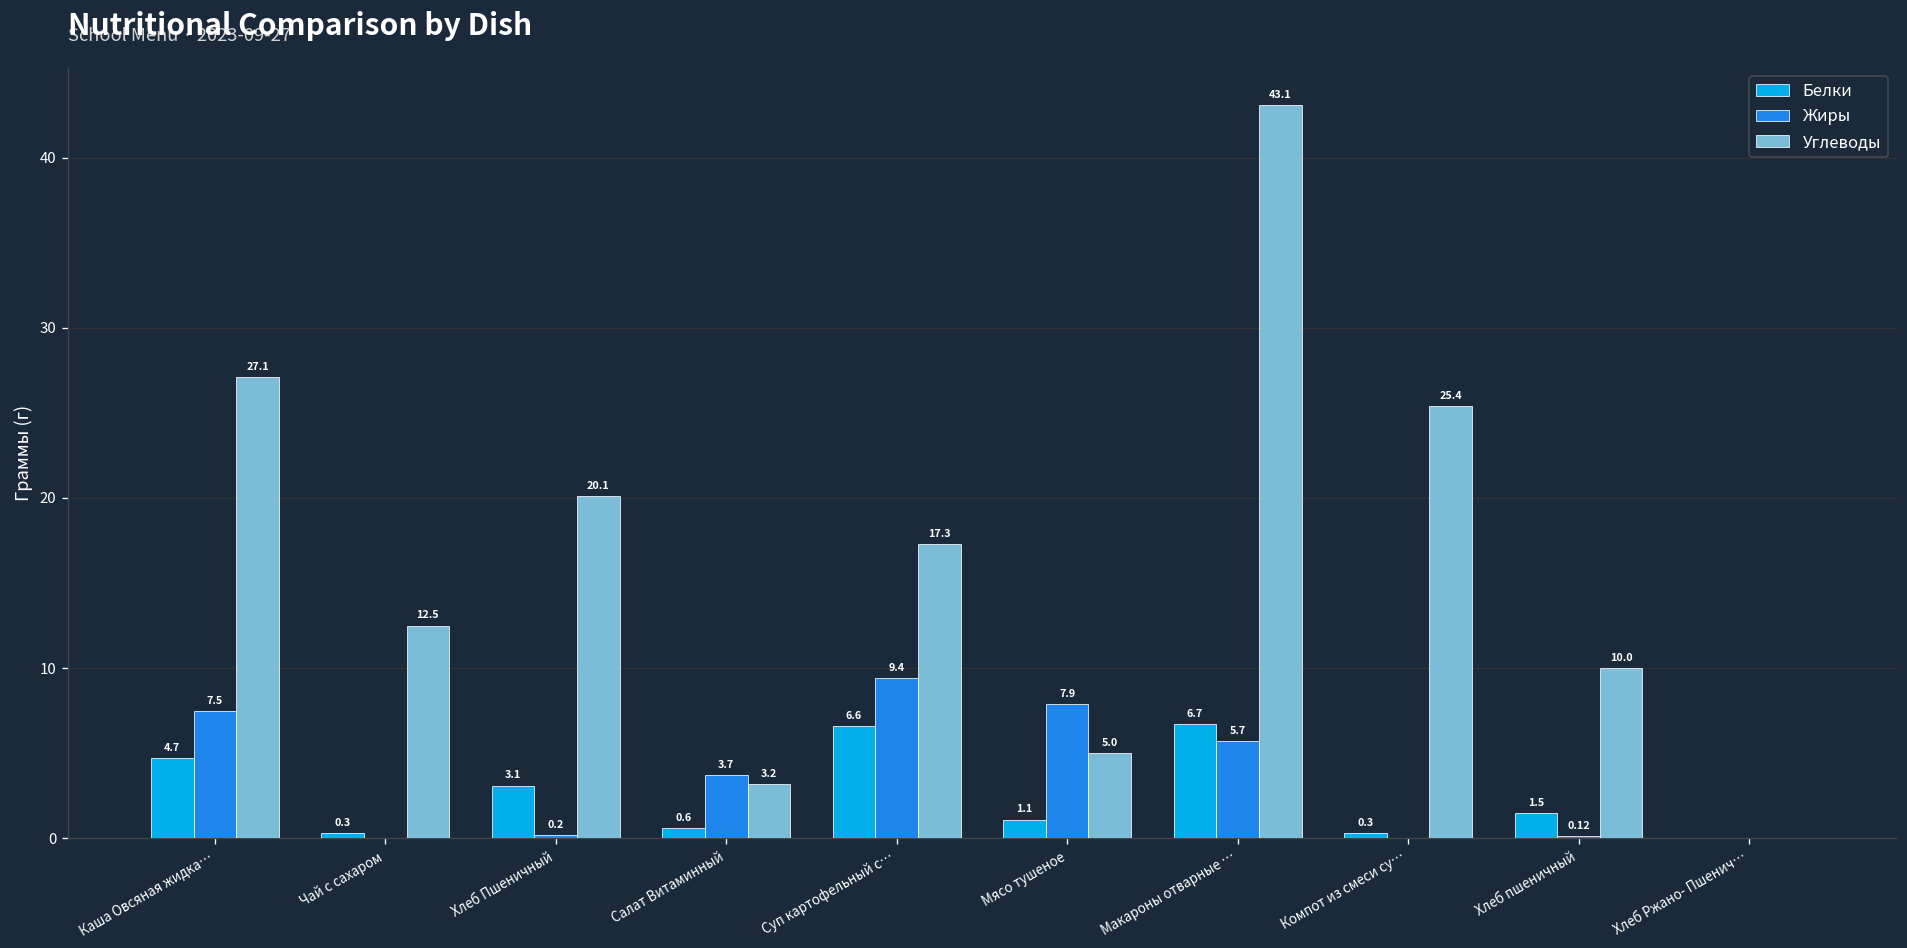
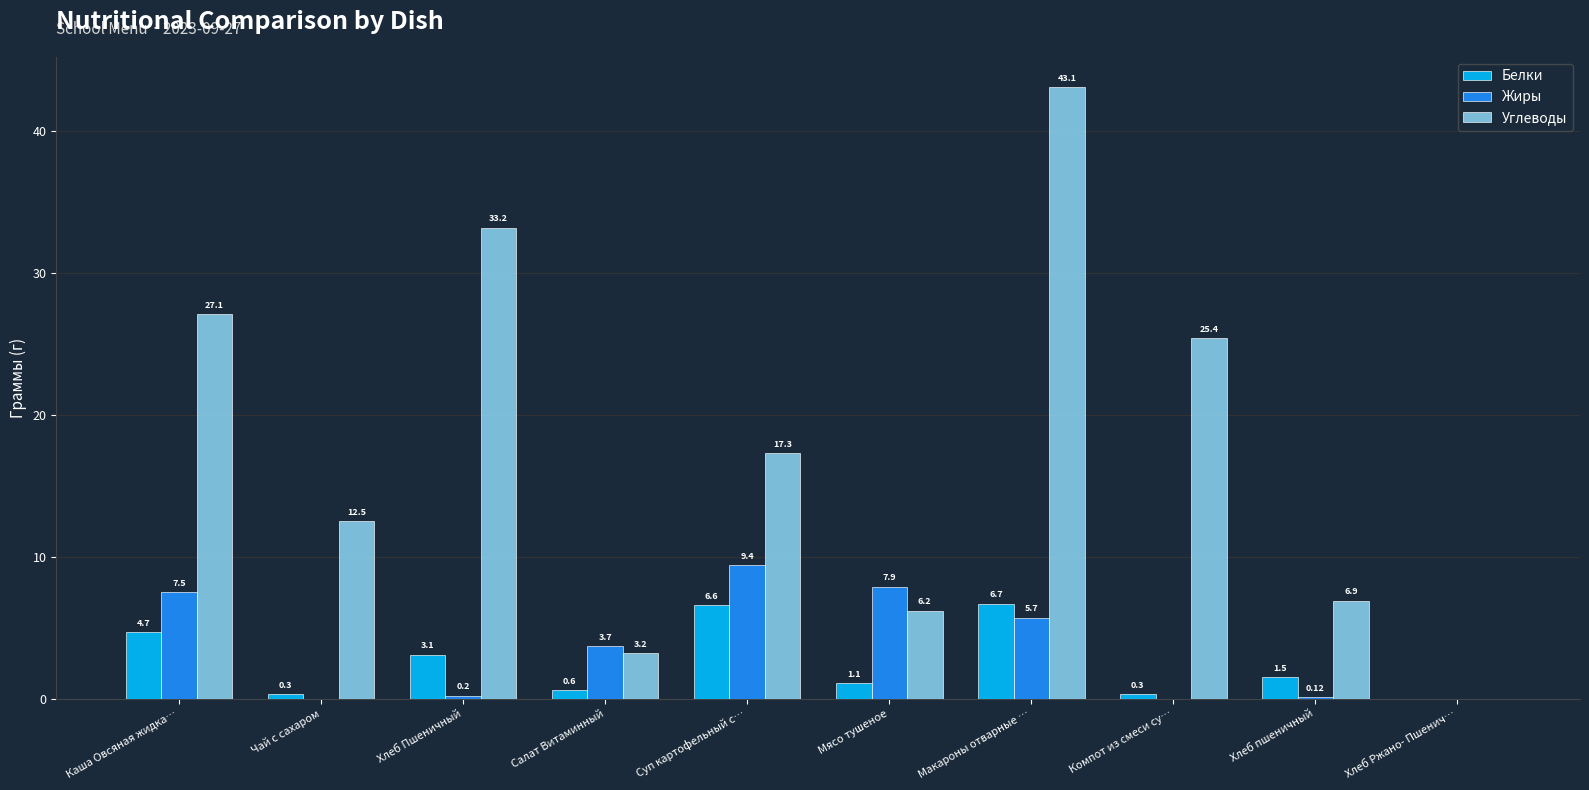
Углеводы, Хлеб Пшеничный: 20.1 -> 33.2
Углеводы, Мясо тушеное: 5.0 -> 6.2
Углеводы, Хлеб пшеничный: 10.0 -> 6.9
